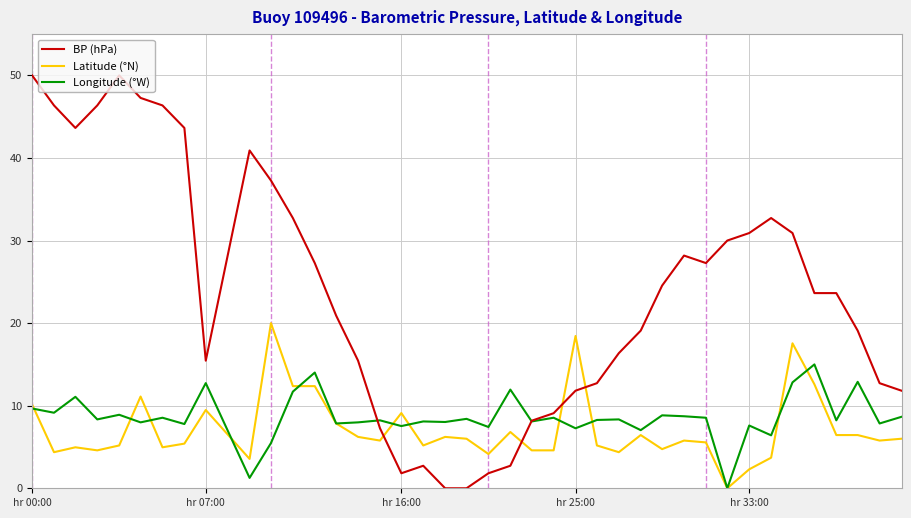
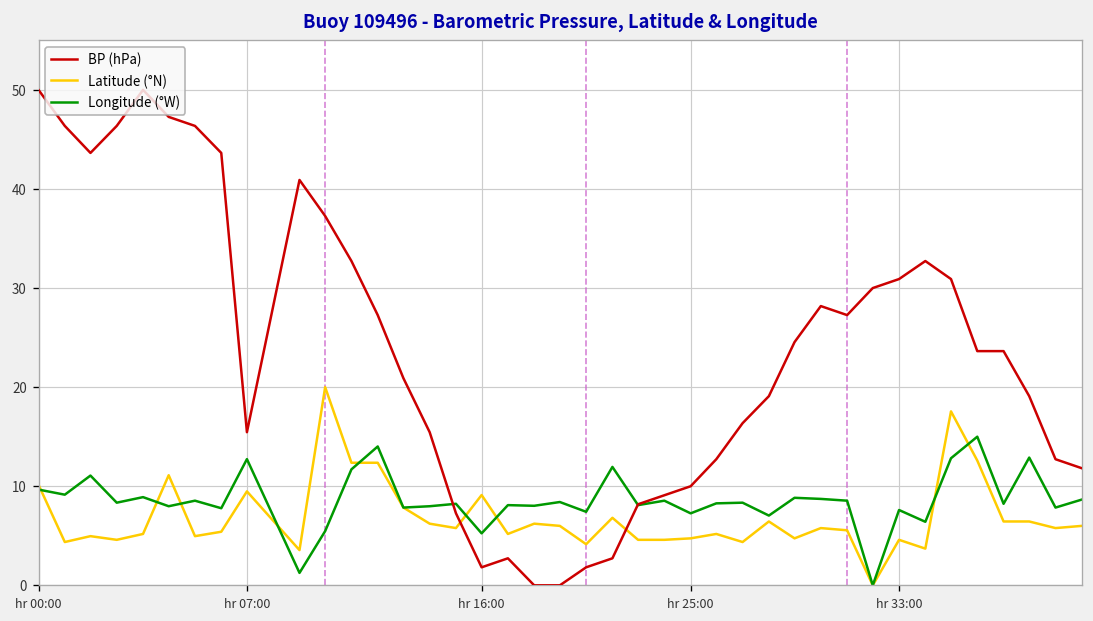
Longitude (°W), hr 16:00: 8 -> 5
BP (hPa), hr 25:00: 12 -> 10
Latitude (°N), hr 25:00: 18 -> 5
Latitude (°N), hr 33:00: 2 -> 5
